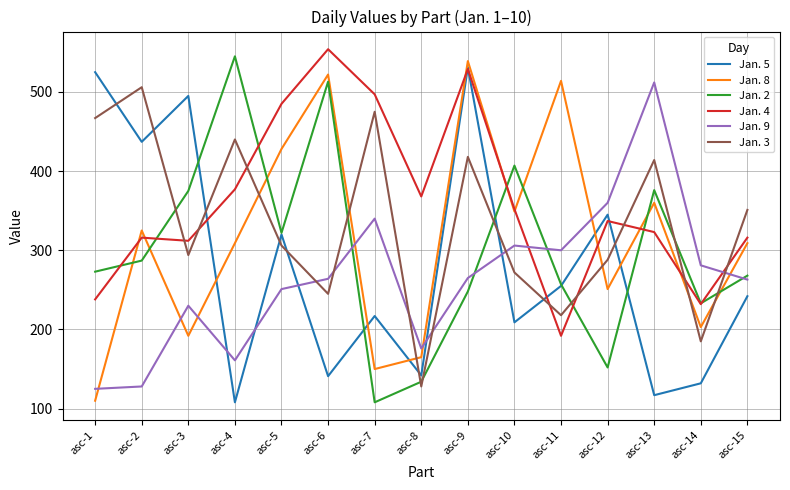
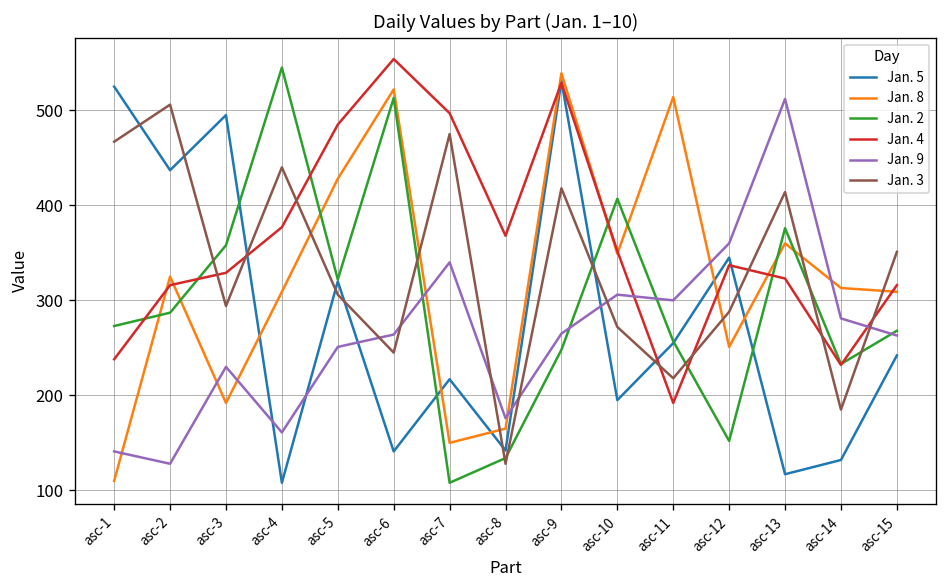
Jan. 9, asc-1: 130 -> 140
Jan. 2, asc-3: 380 -> 360
Jan. 4, asc-3: 310 -> 330
Jan. 5, asc-10: 210 -> 200
Jan. 8, asc-14: 200 -> 310
